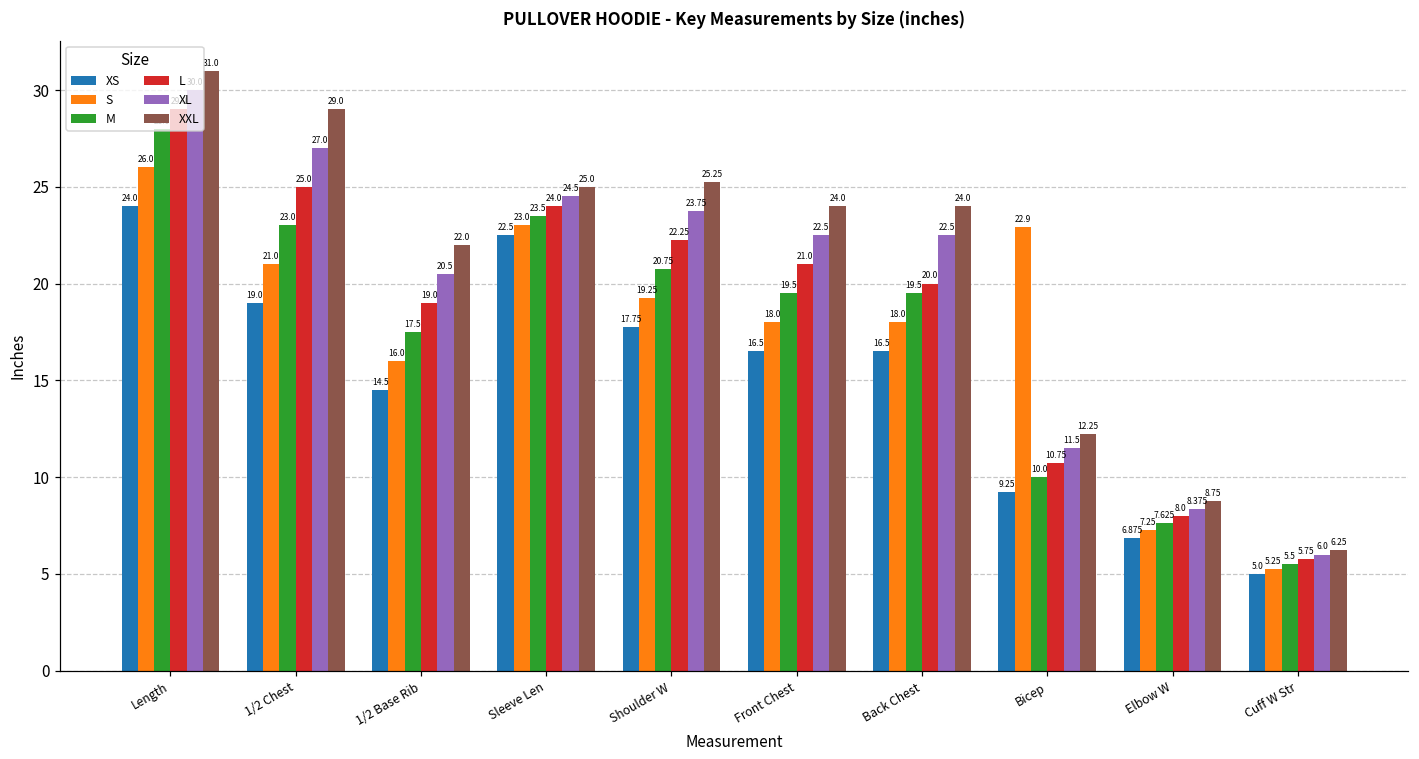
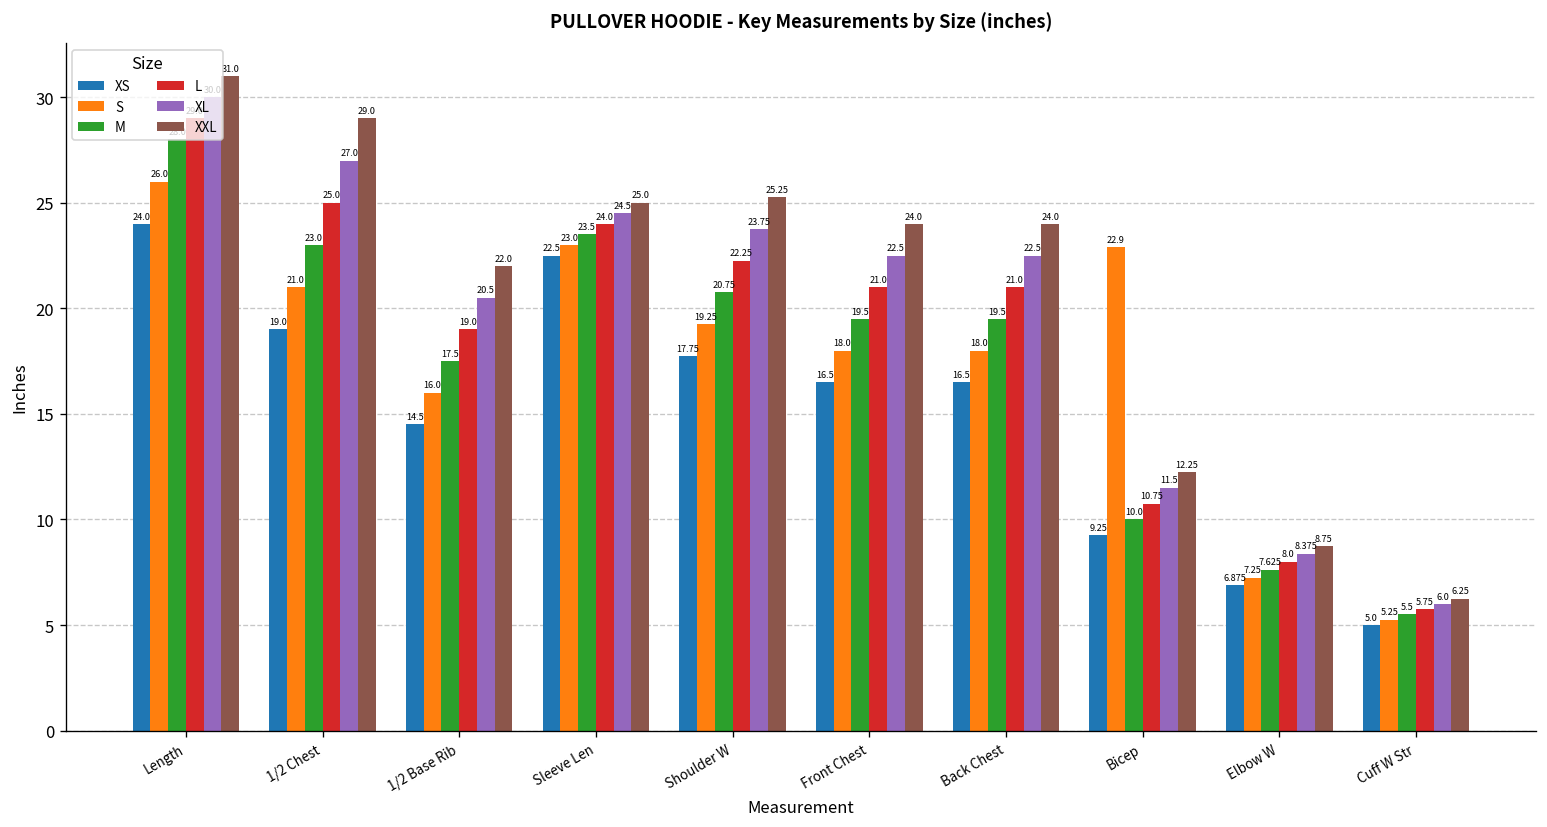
L, Back Chest: 20.0 -> 21.0
